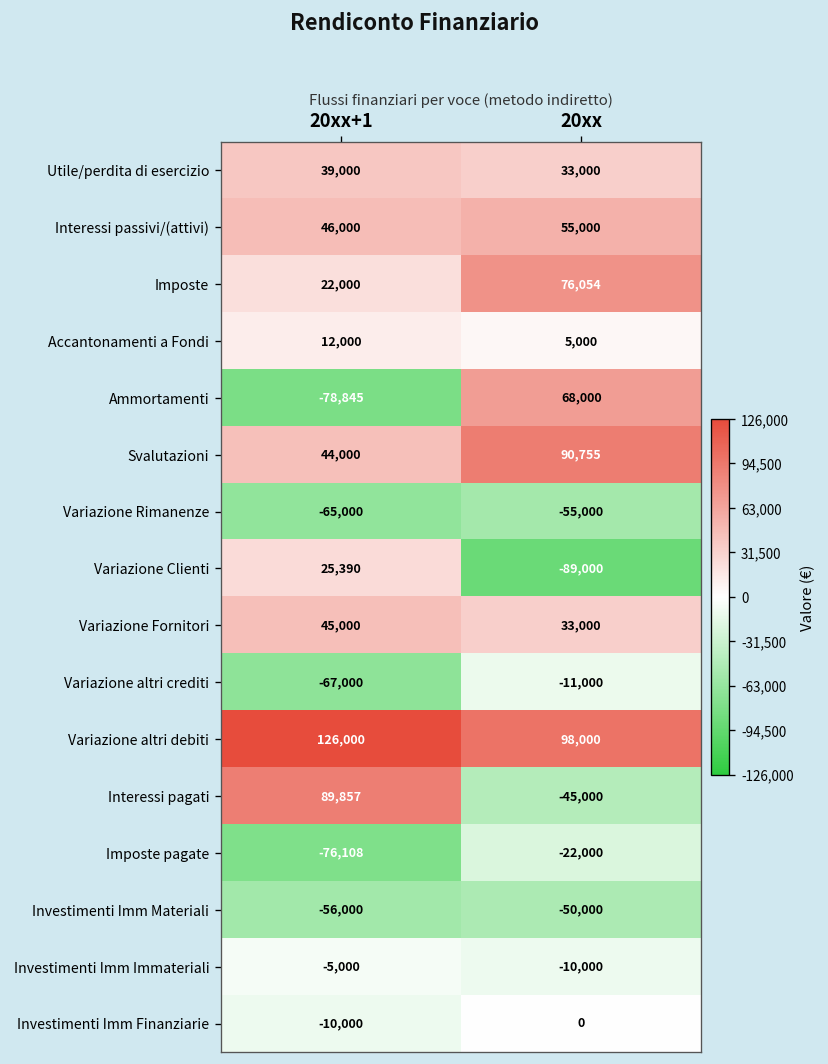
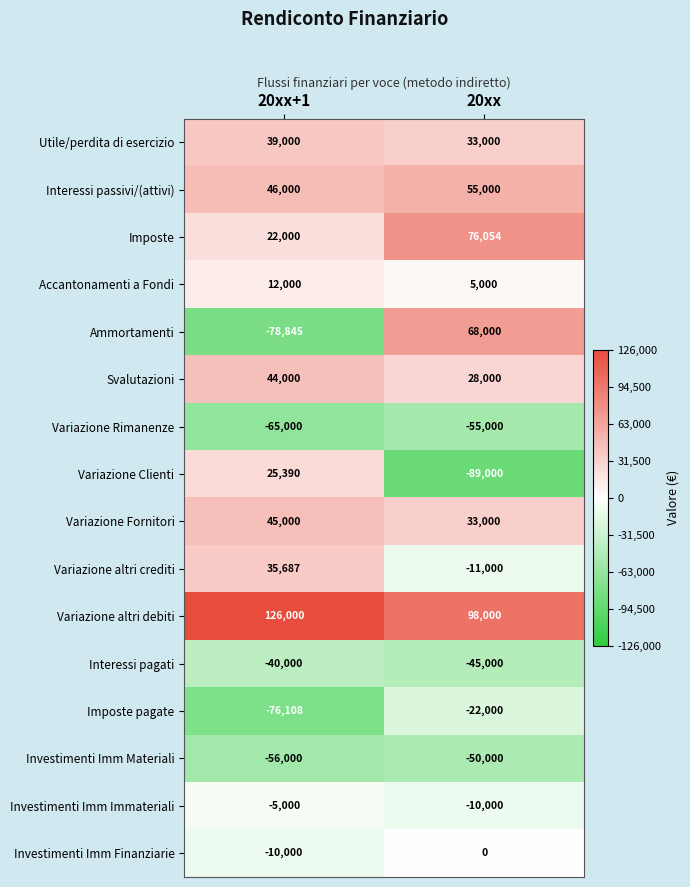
Svalutazioni, 20xx: 90,755 -> 28,000
Variazione altri crediti, 20xx+1: -67,000 -> 35,687
Interessi pagati, 20xx+1: 89,857 -> -40,000
